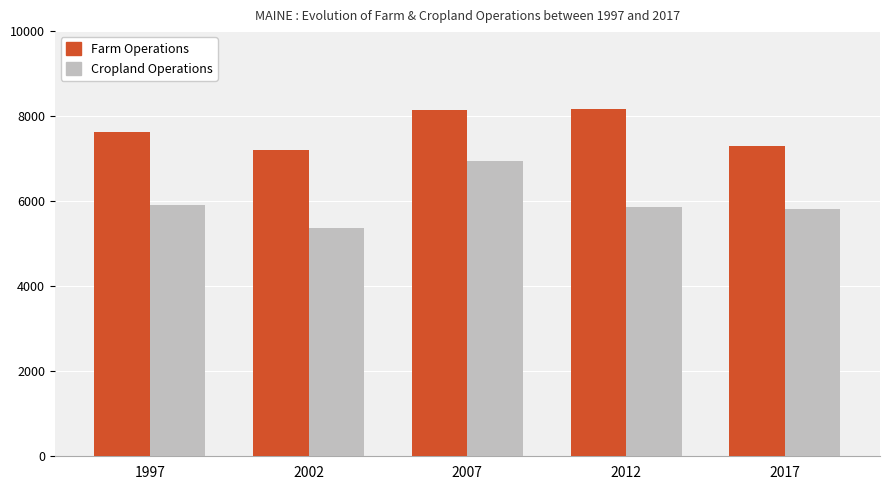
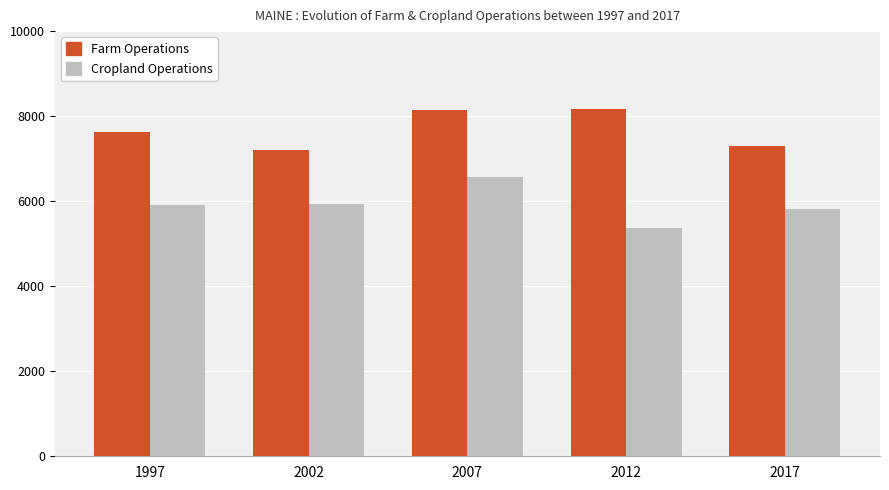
Cropland Operations, 2002: 5400 -> 5900
Cropland Operations, 2007: 7000 -> 6600
Cropland Operations, 2012: 5900 -> 5400
